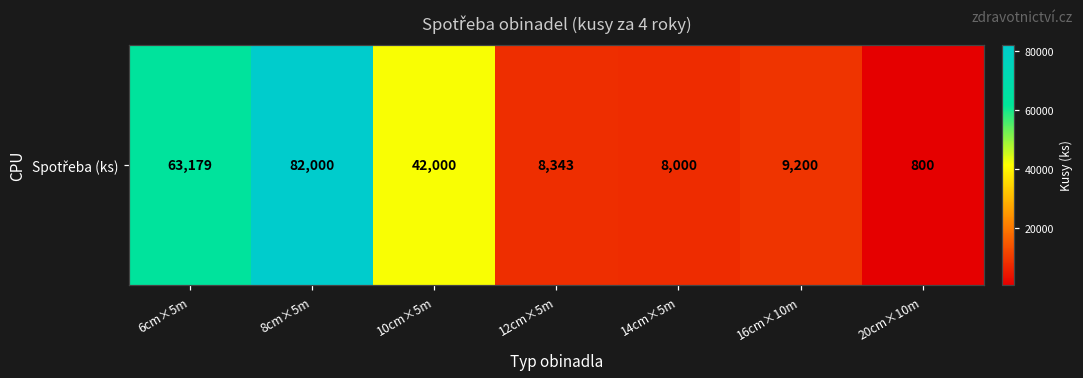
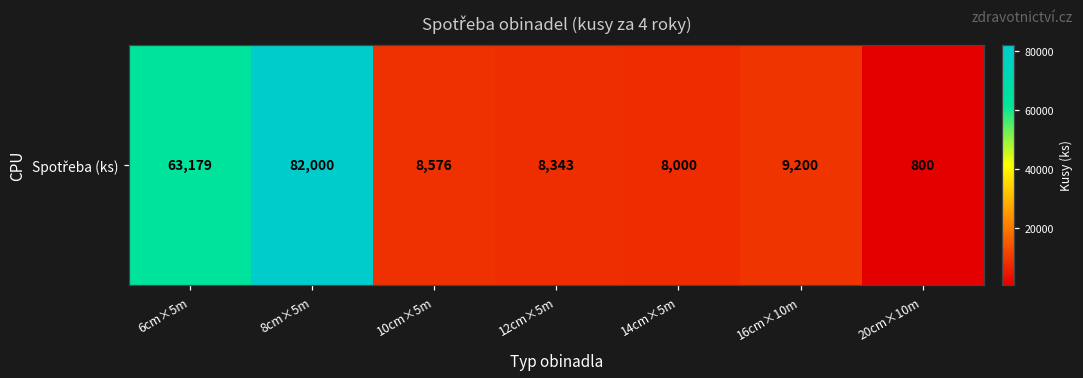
Spotřeba (ks), 10cm×5m: 42,000 -> 8,576
